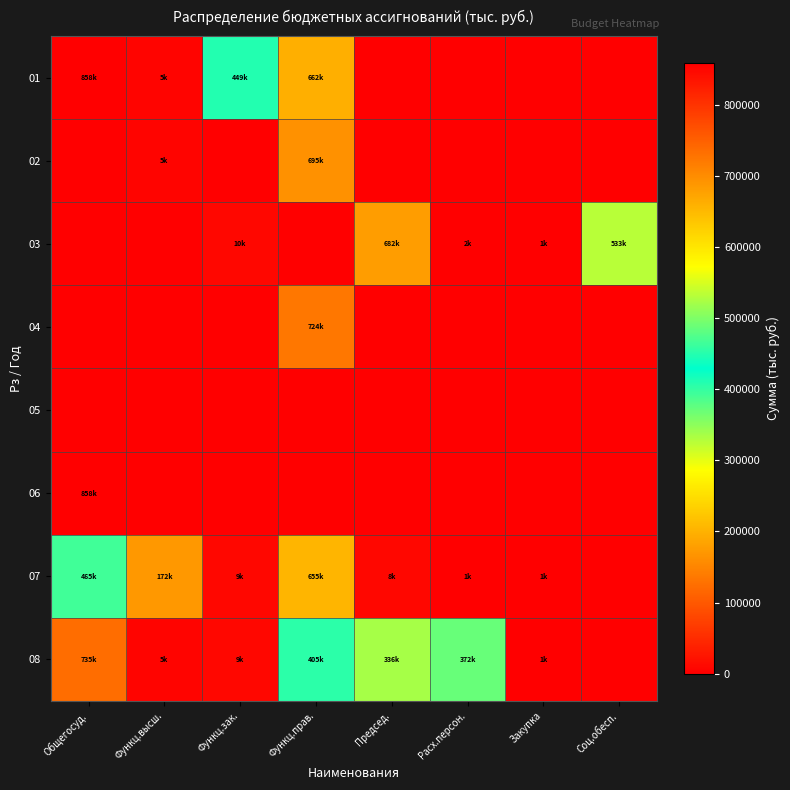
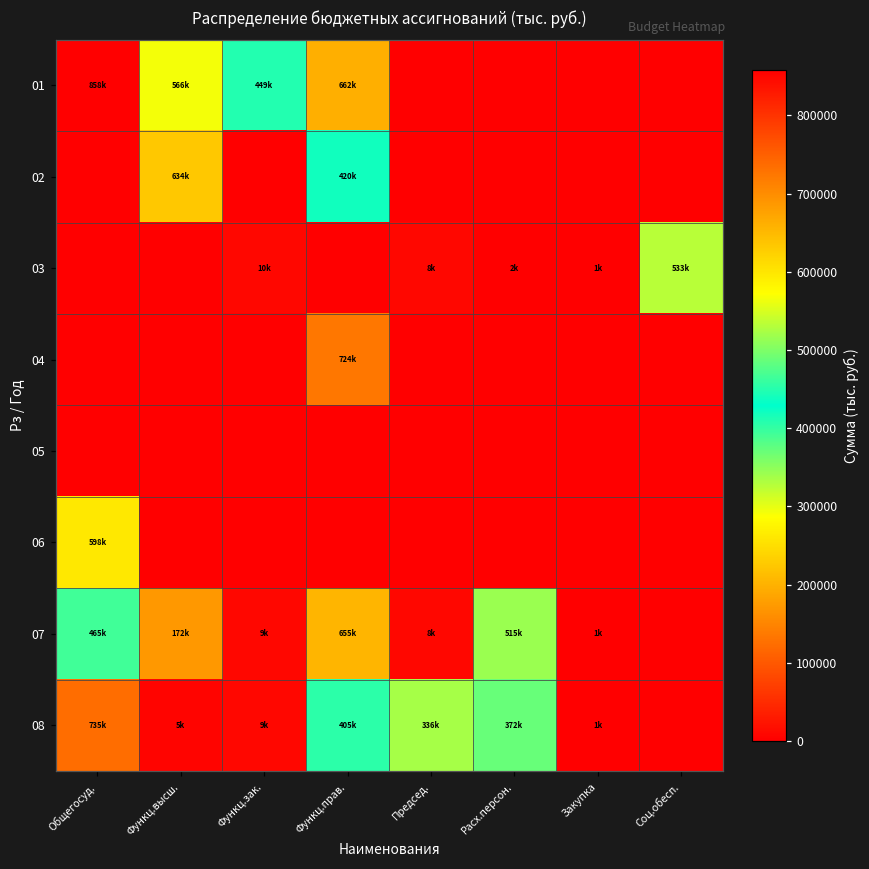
01, Функц.высш.: 5k -> 566k
02, Функц.высш.: 5k -> 634k
02, Функц.прав.: 695k -> 420k
03, Председ.: 682k -> 8k
06, Общегосуд.: 858k -> 598k
07, Расх.персон.: 1k -> 515k
